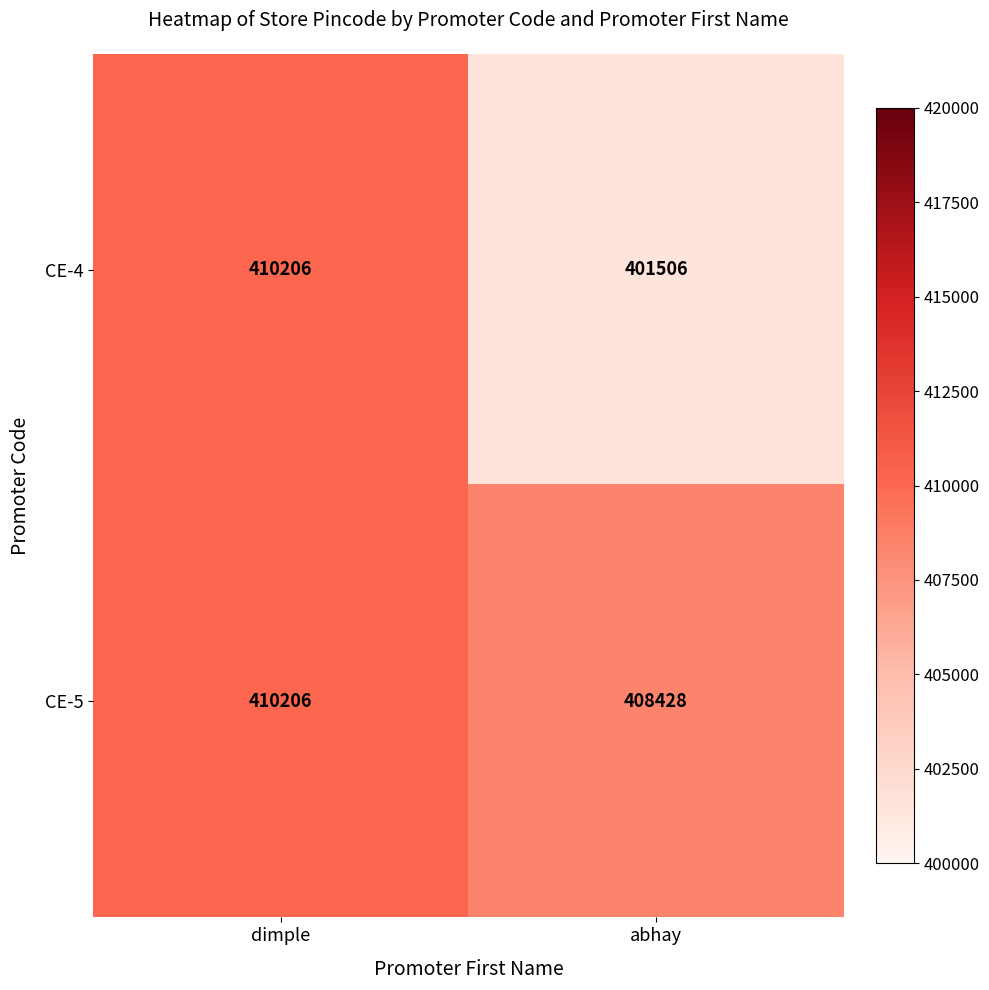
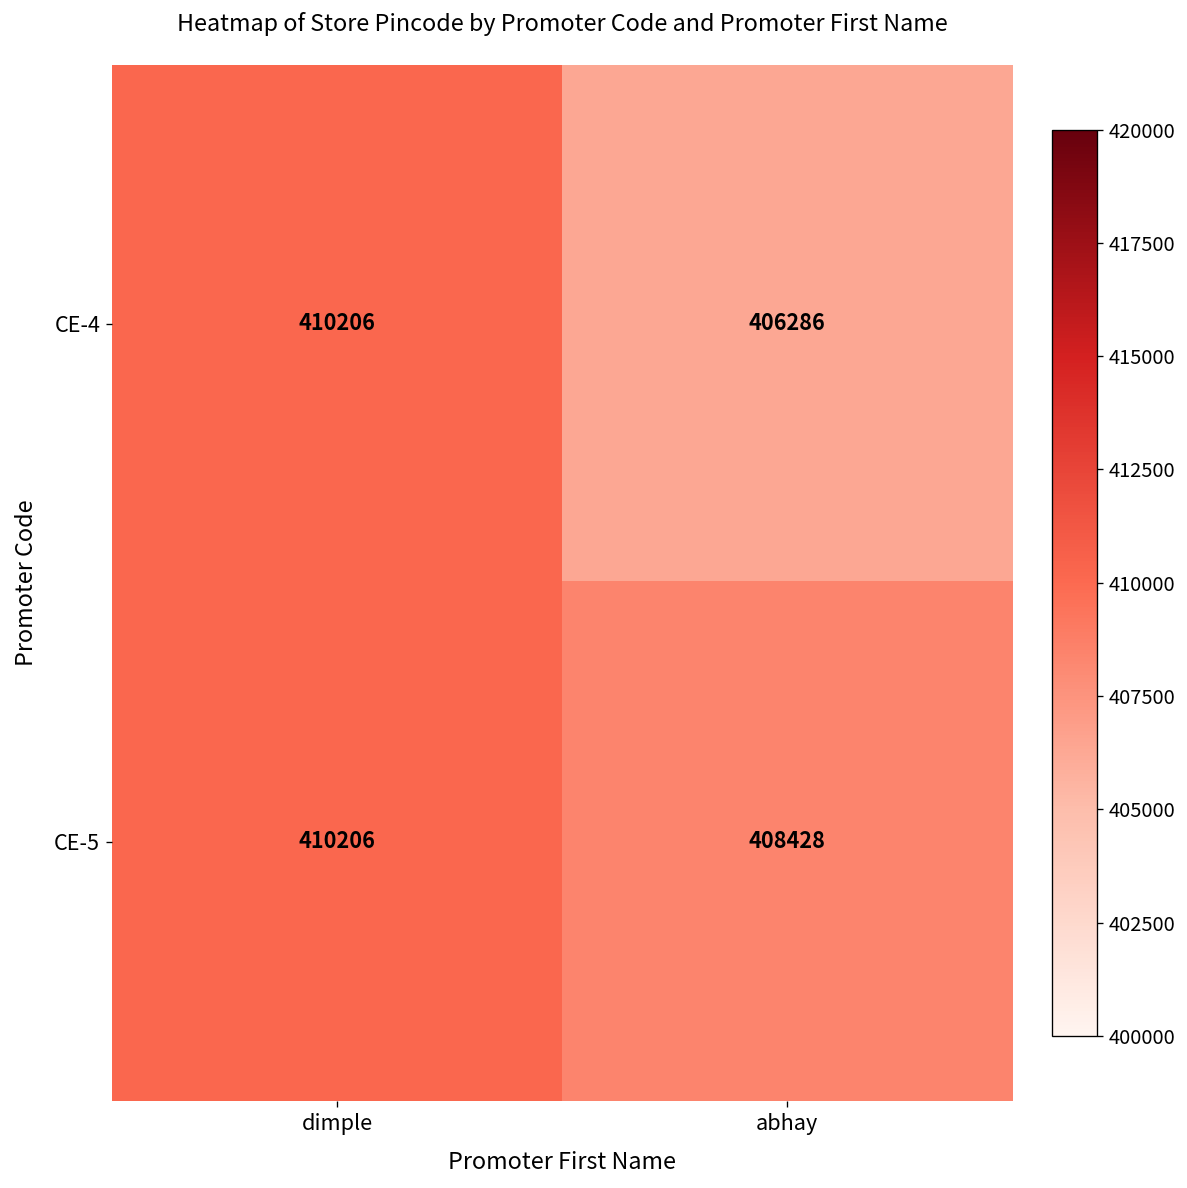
CE-4, abhay: 401506 -> 406286
